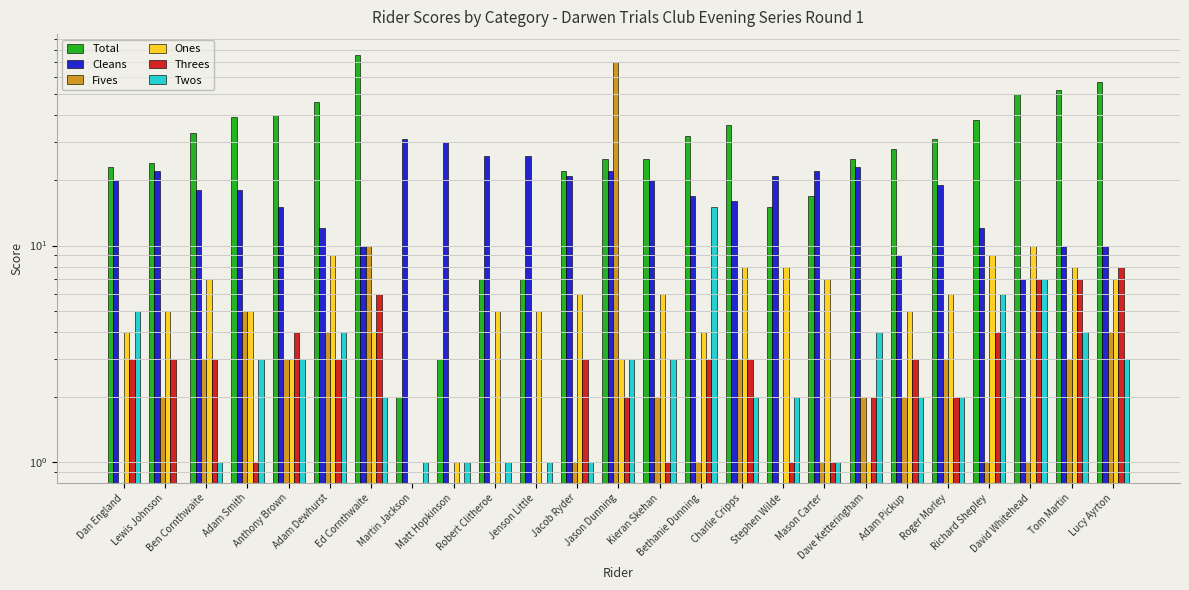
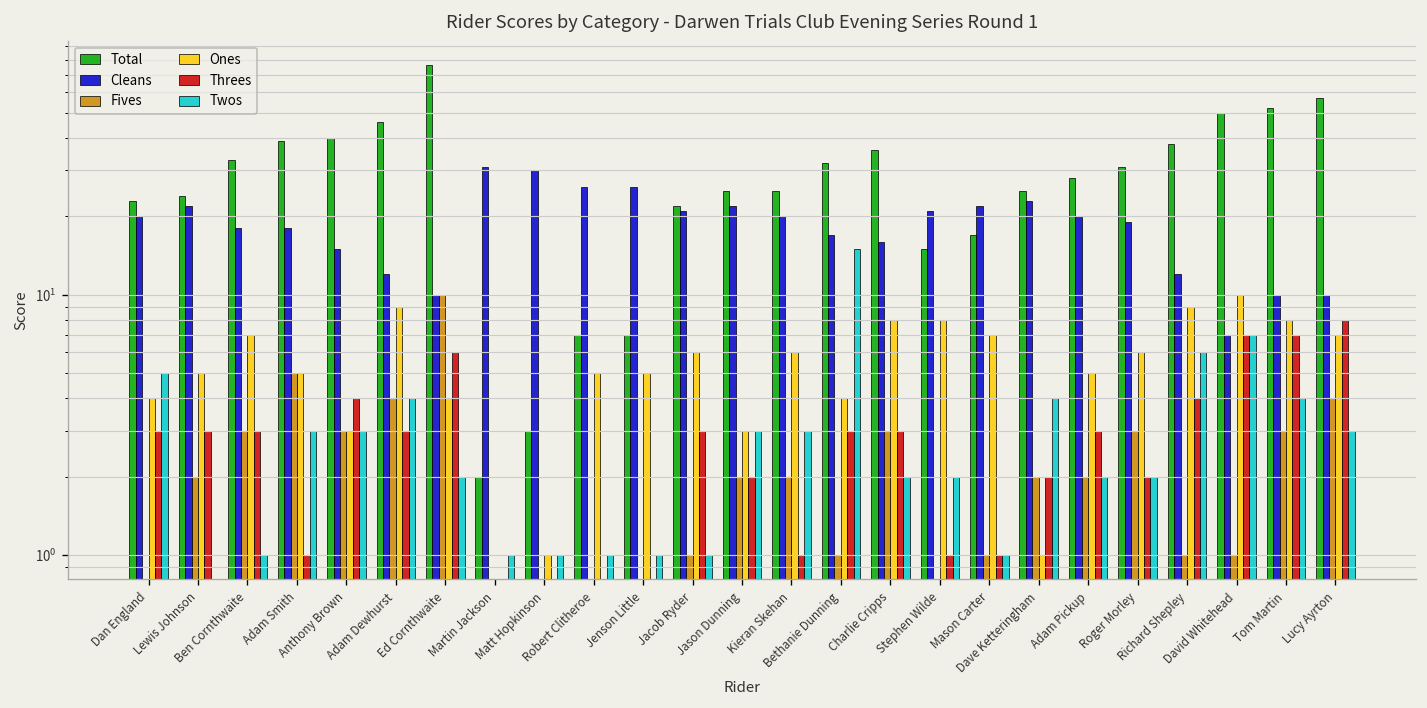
Fives, Jason Dunning: 70 -> 2
Cleans, Adam Pickup: 9 -> 20
